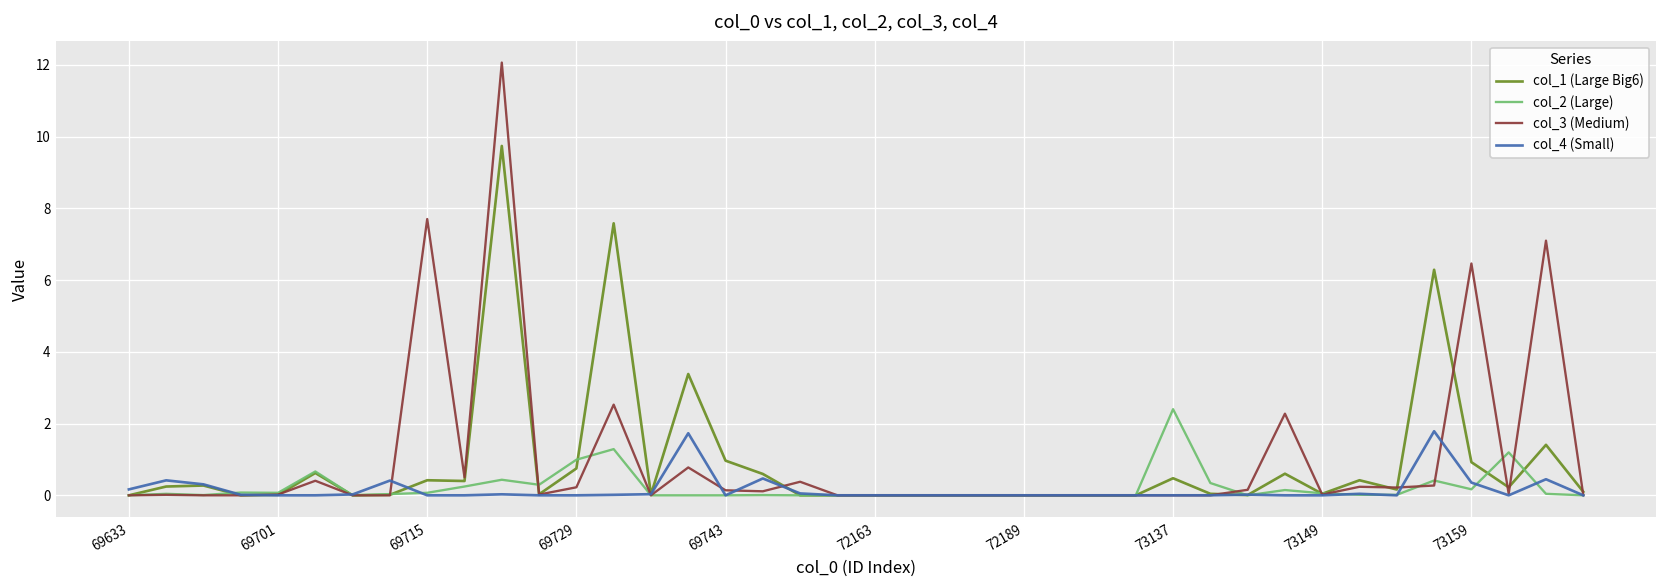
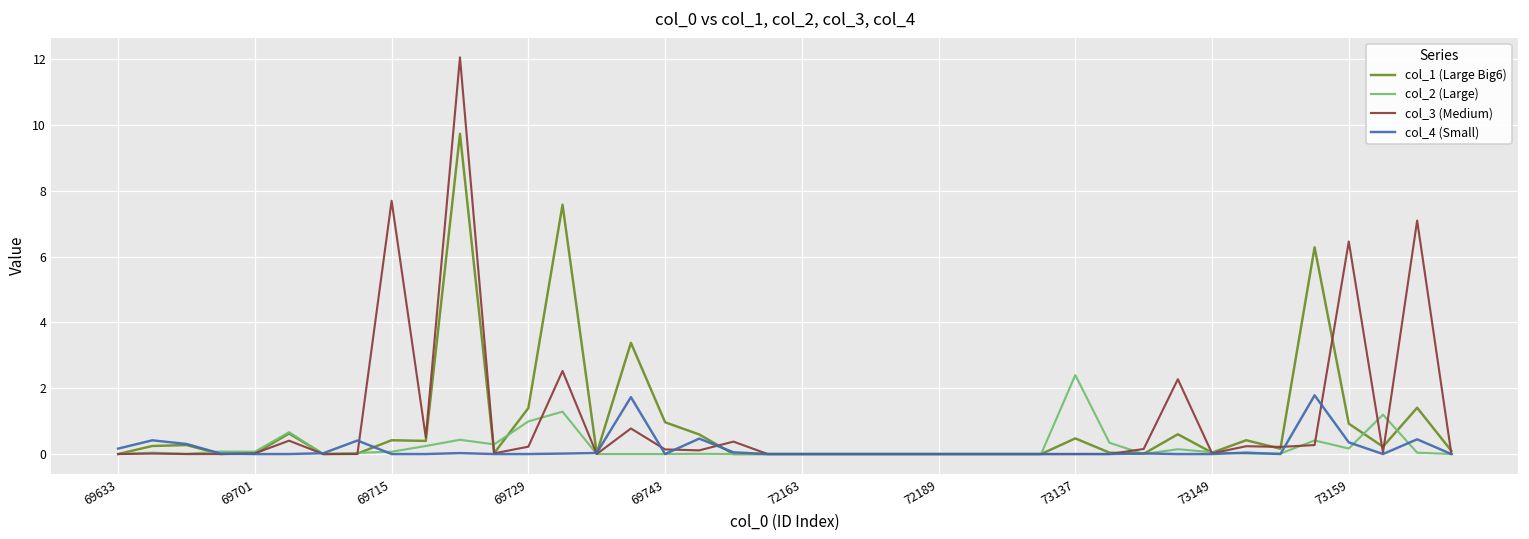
col_1 (Large Big6), 69729: 0.7 -> 1.4
